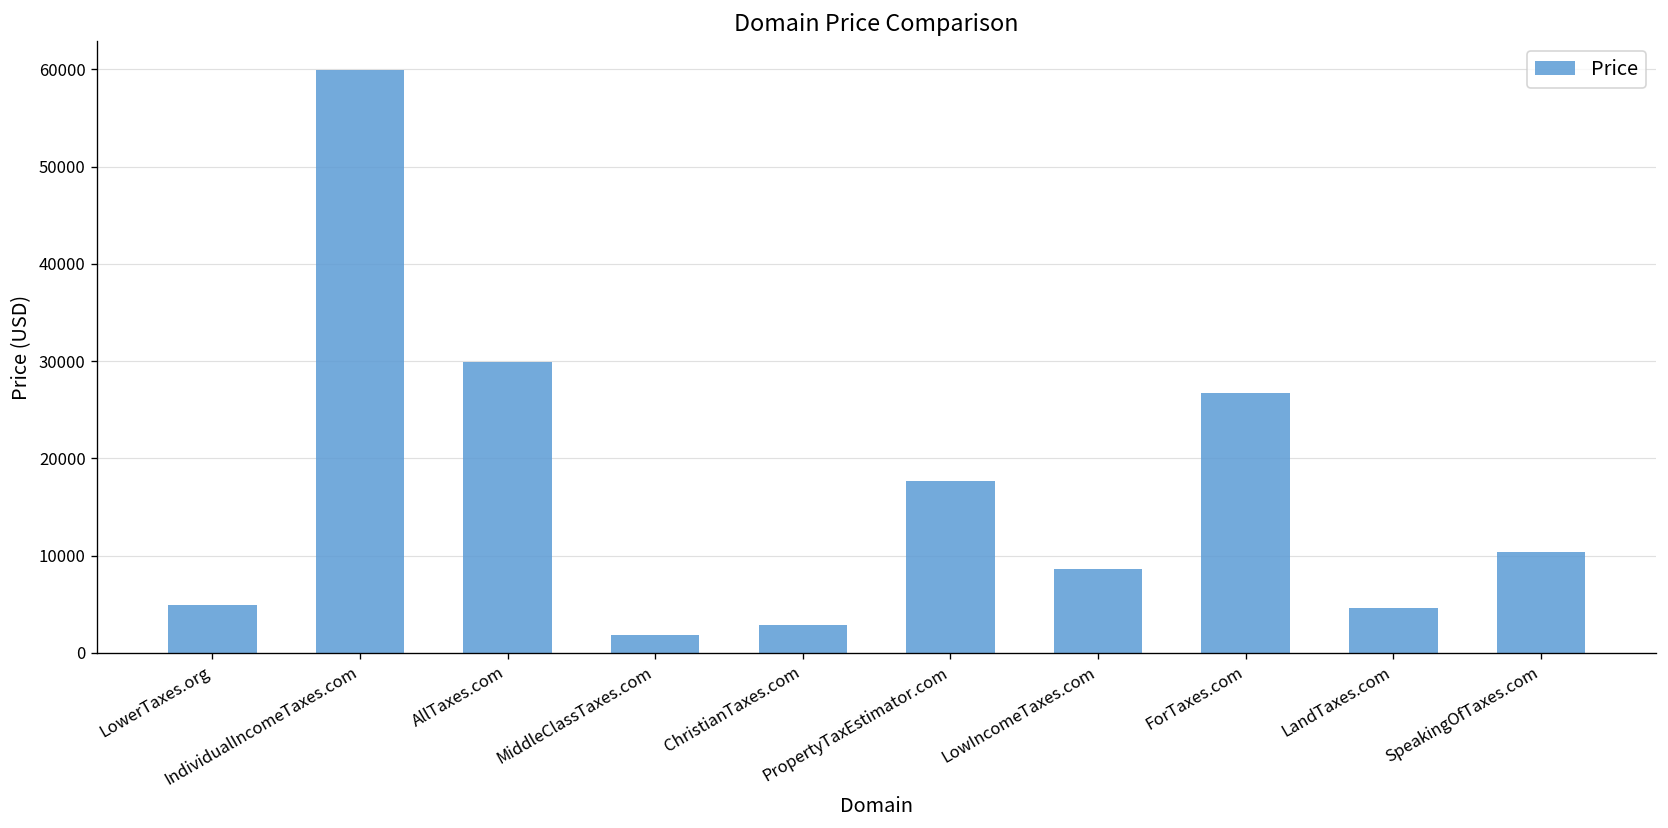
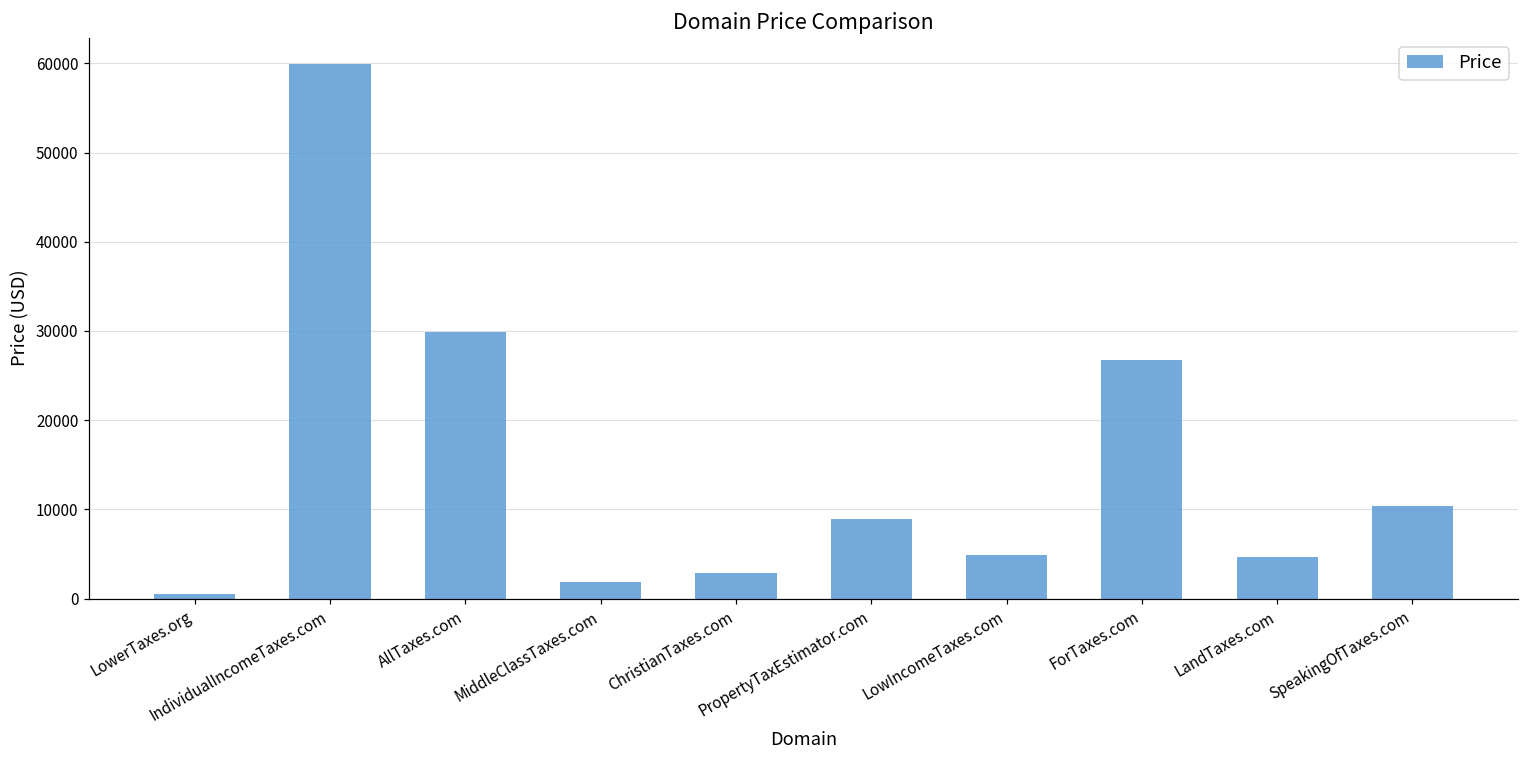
LowerTaxes.org: 5000 -> 1000
PropertyTaxEstimator.com: 18000 -> 9000
LowIncomeTaxes.com: 9000 -> 5000
